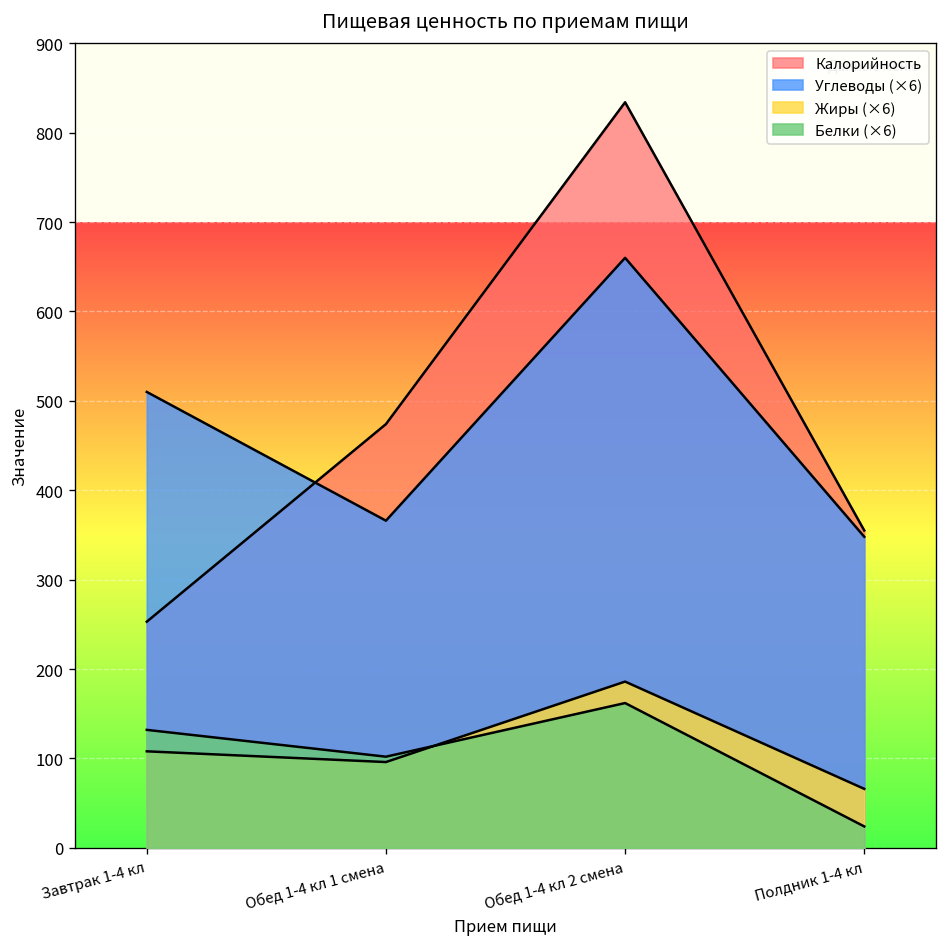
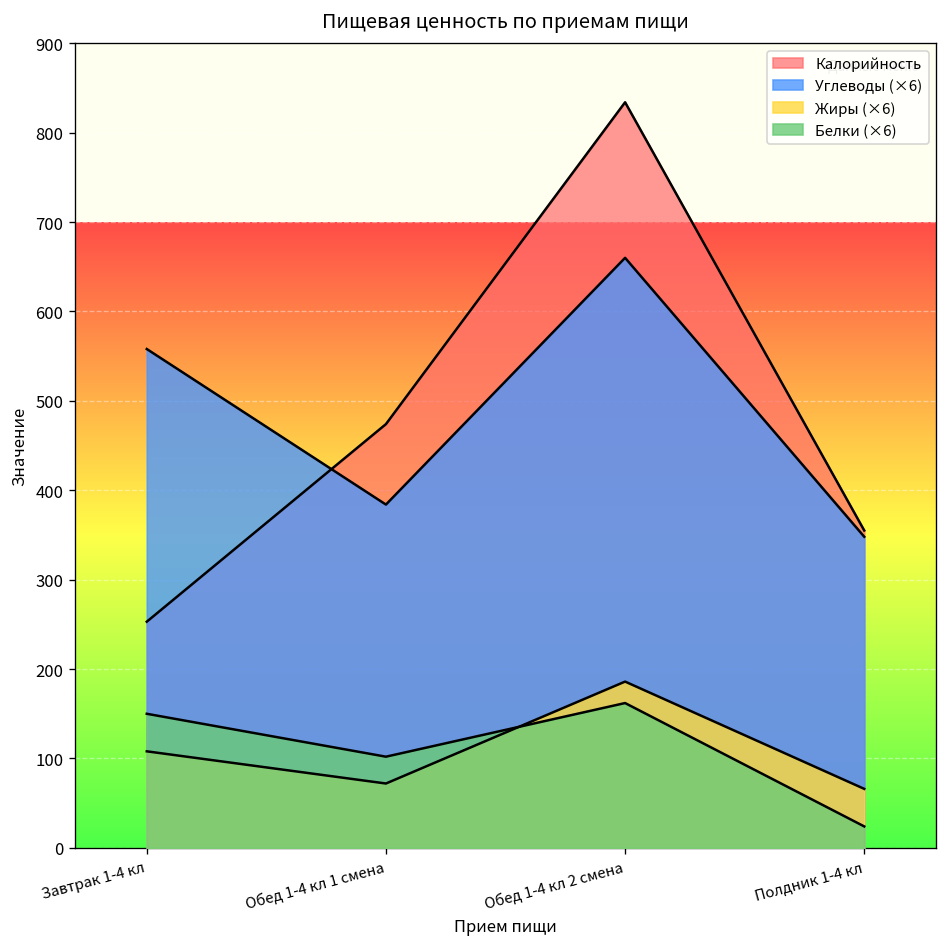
Углеводы (×6), Завтрак 1-4 кл: 510 -> 560
Белки (×6), Завтрак 1-4 кл: 130 -> 150
Углеводы (×6), Обед 1-4 кл 1 смена: 370 -> 380
Жиры (×6), Обед 1-4 кл 1 смена: 100 -> 70
